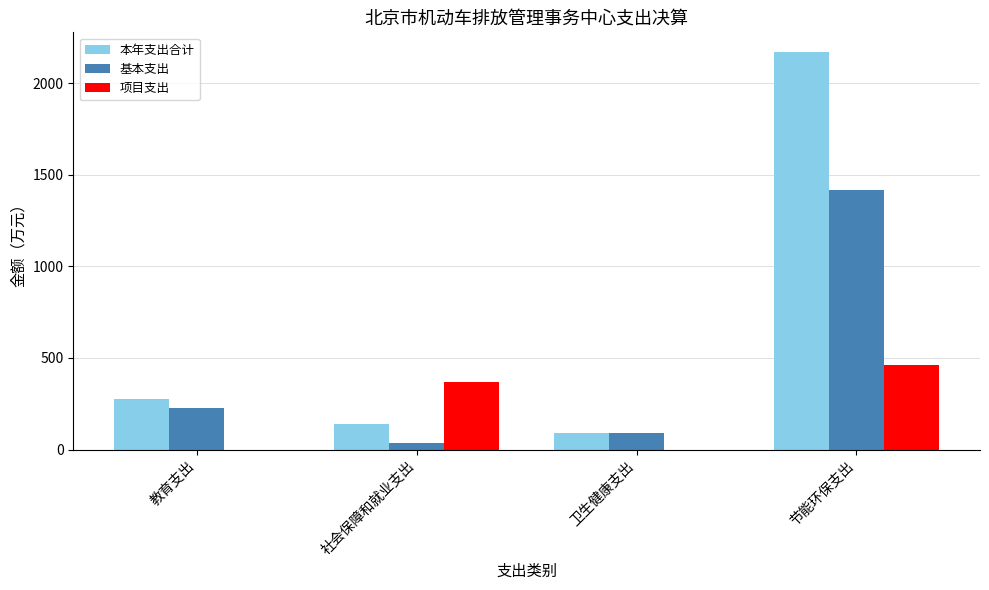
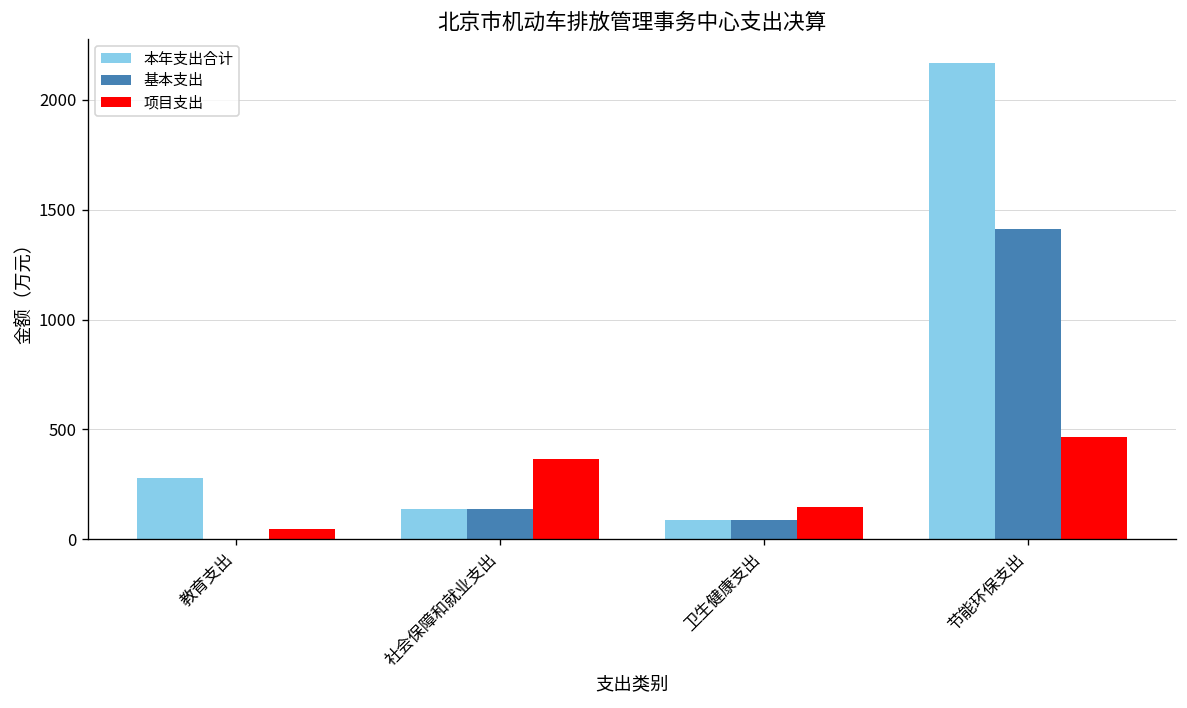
基本支出, 教育支出: 230 -> 0
项目支出, 教育支出: 0 -> 50
基本支出, 社会保障和就业支出: 30 -> 140
项目支出, 卫生健康支出: 0 -> 150
